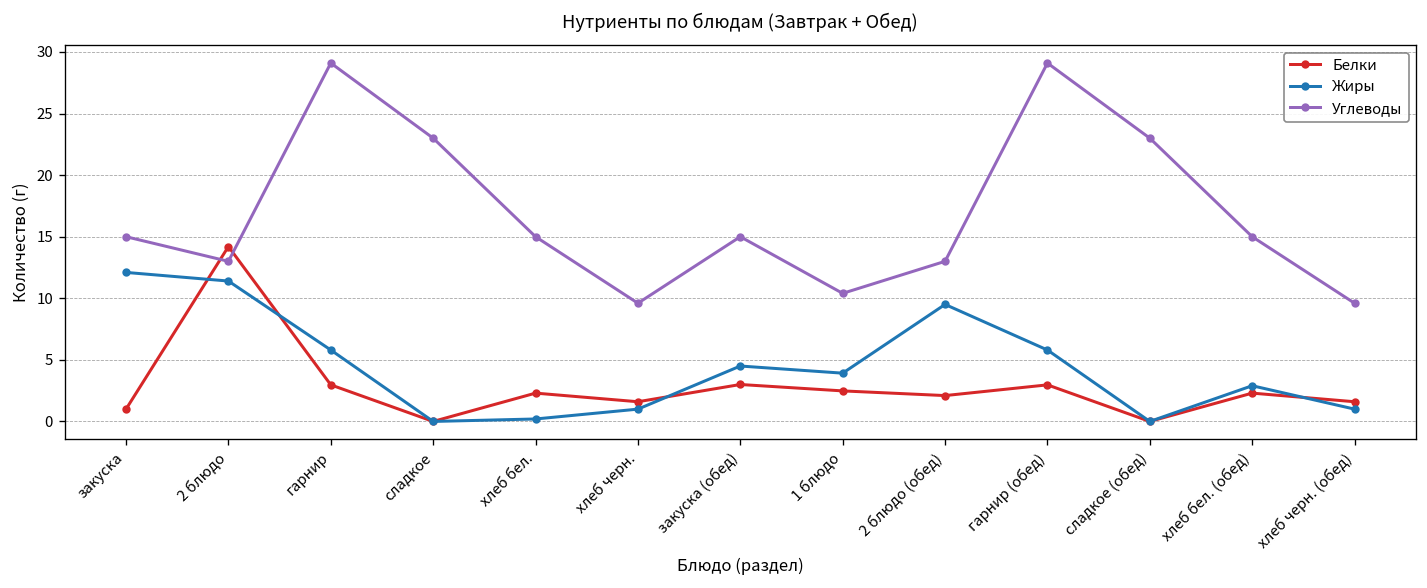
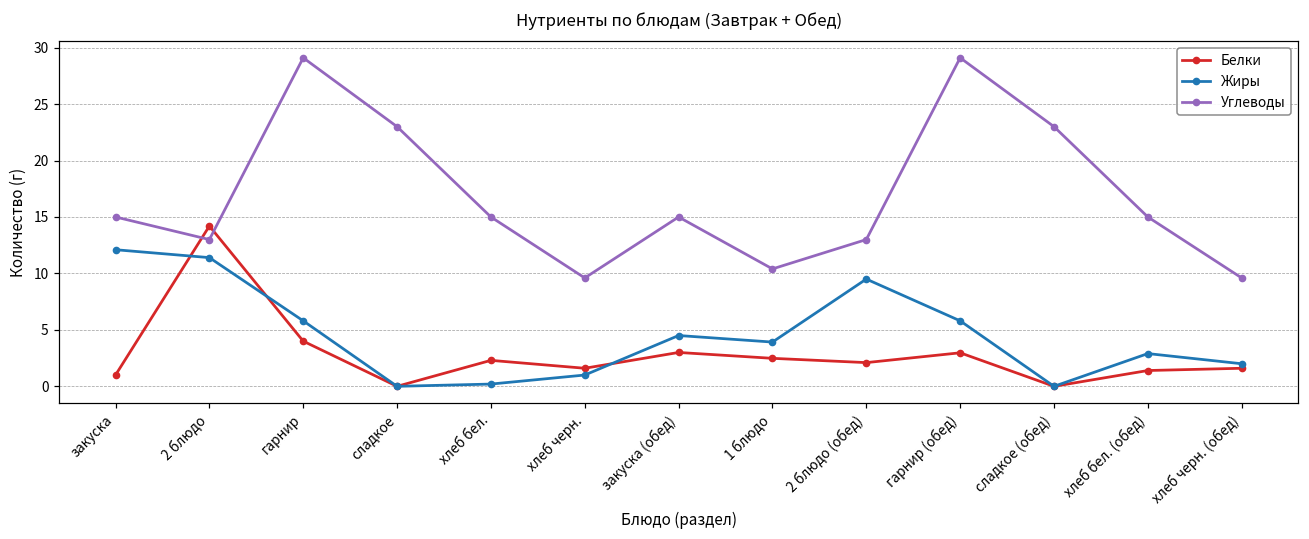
Белки, гарнир: 3.0 -> 4.0
Белки, хлеб бел. (обед): 2.3 -> 1.4
Жиры, хлеб черн. (обед): 1 -> 2
